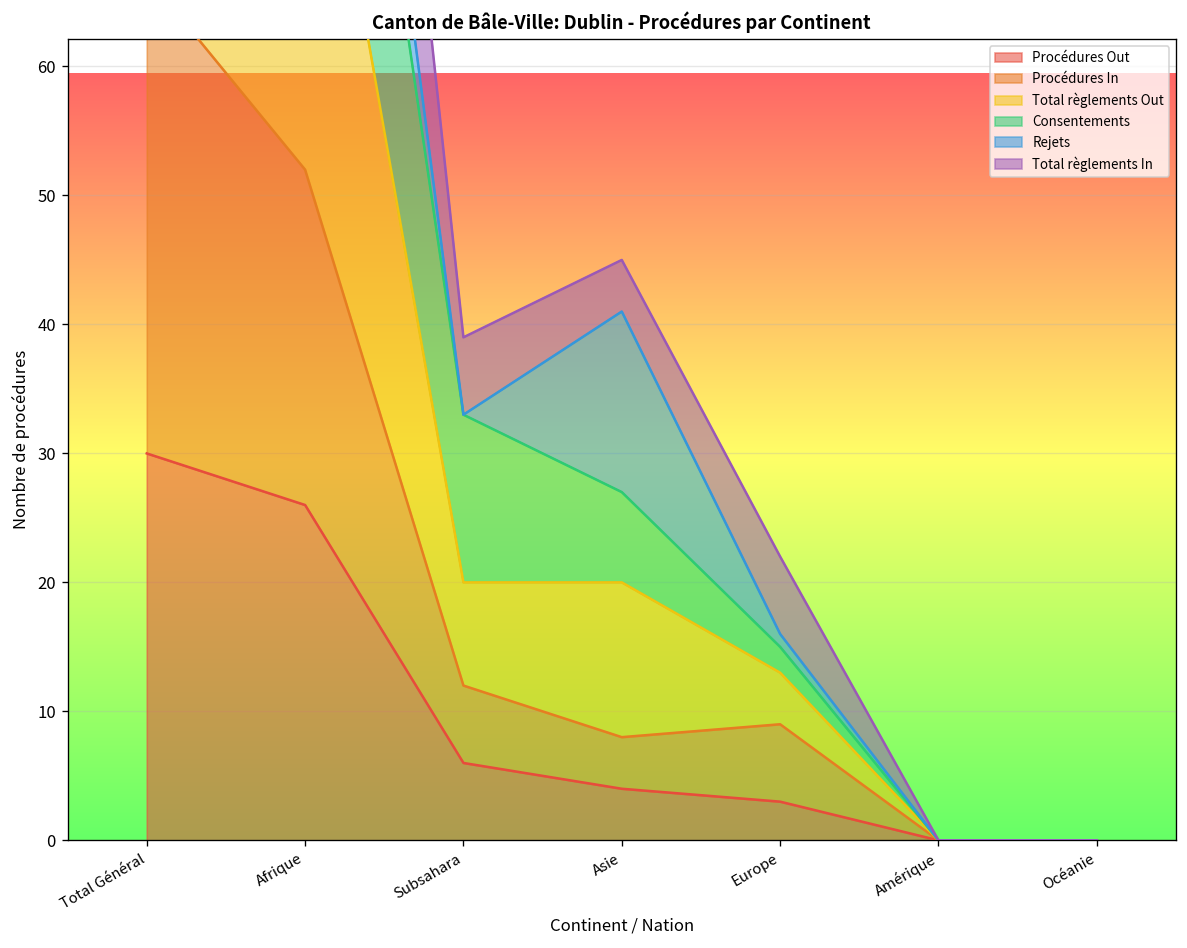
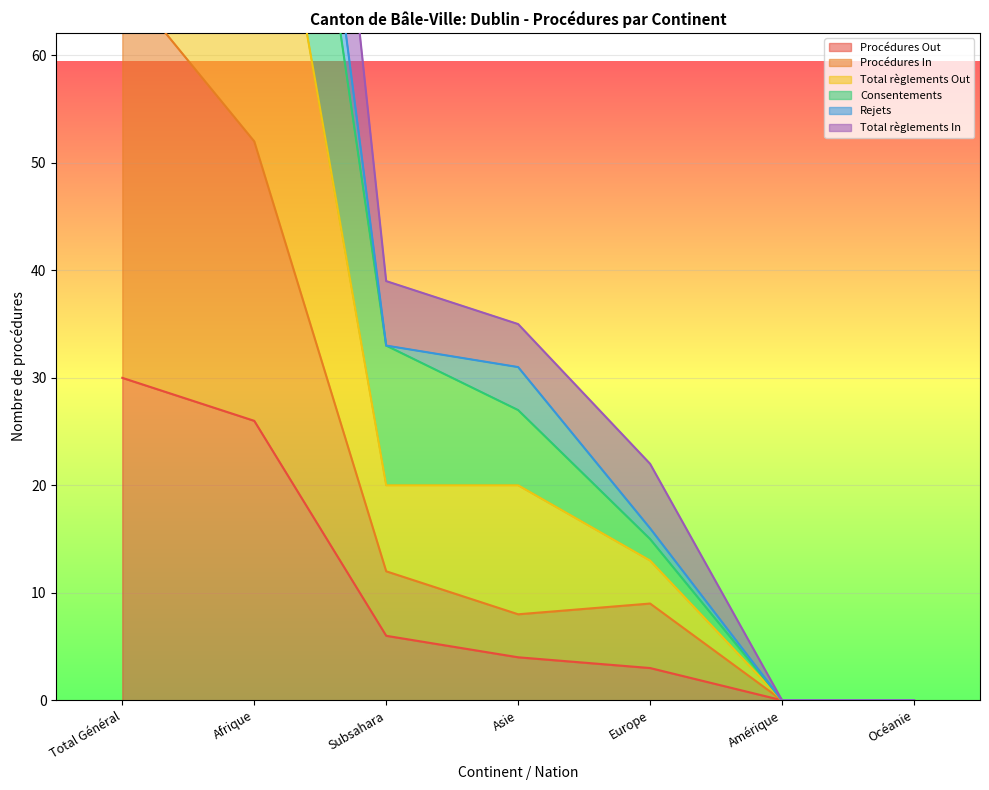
Rejets, Asie: 14 -> 4
